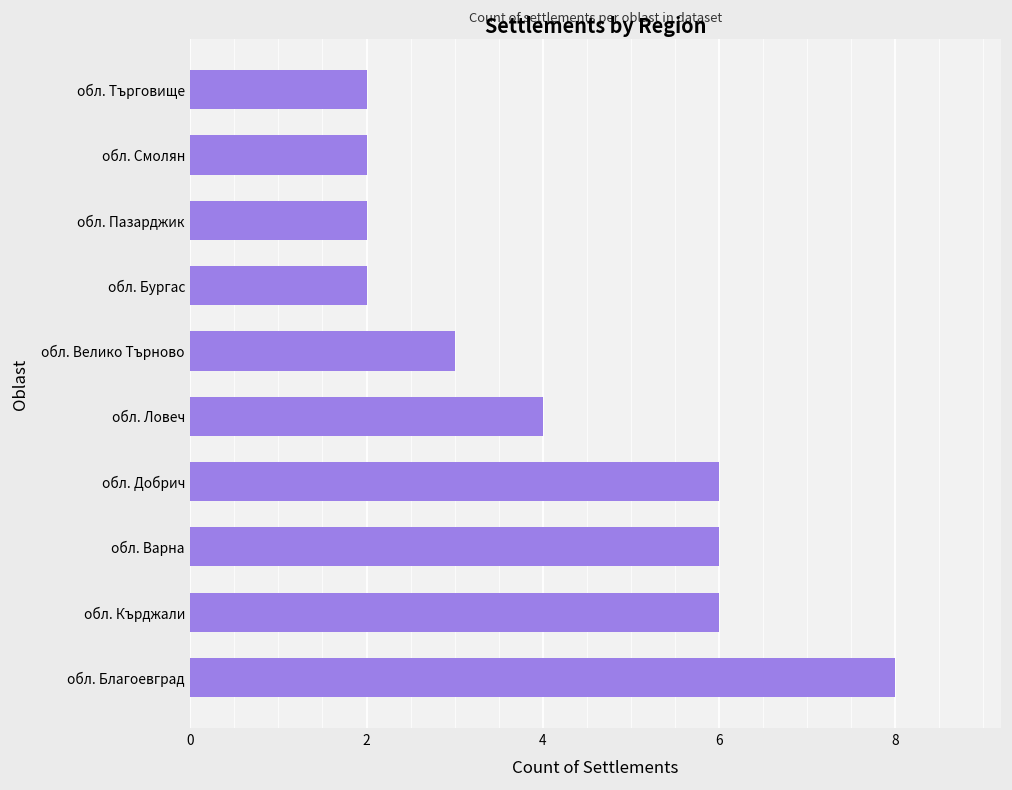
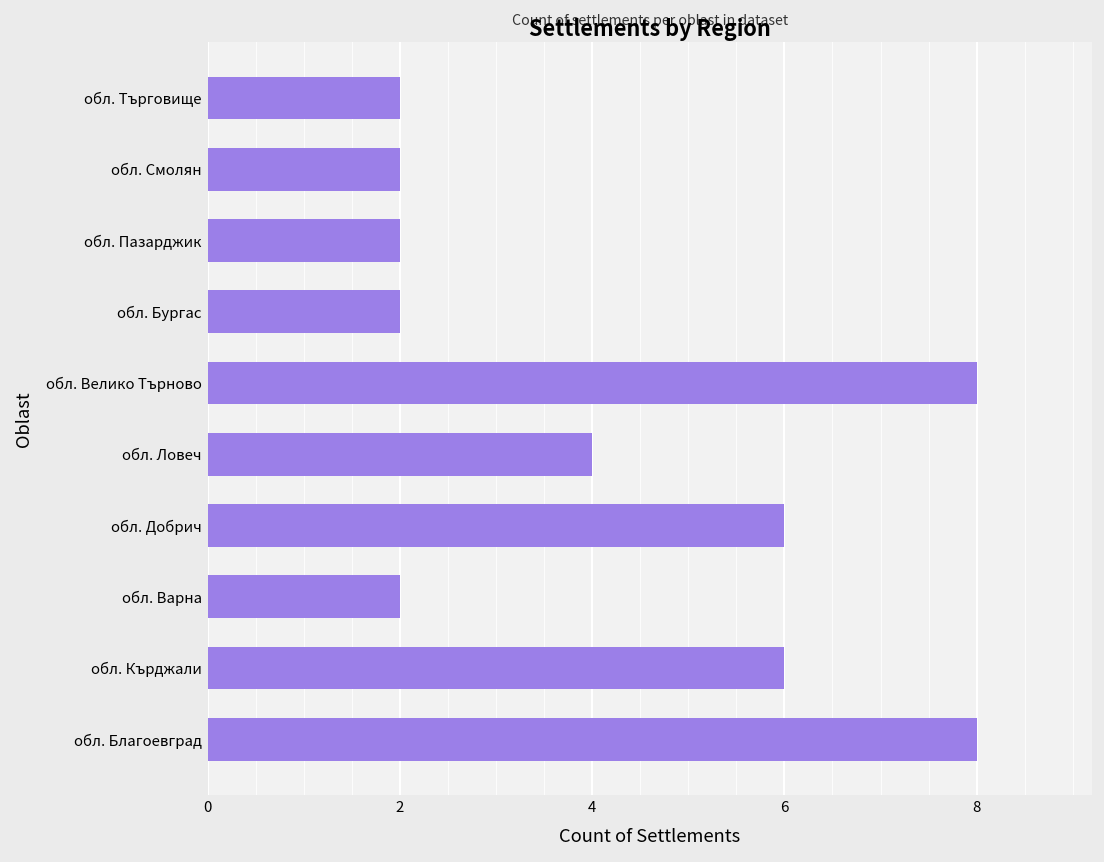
обл. Велико Търново: 3 -> 8
обл. Варна: 6 -> 2
